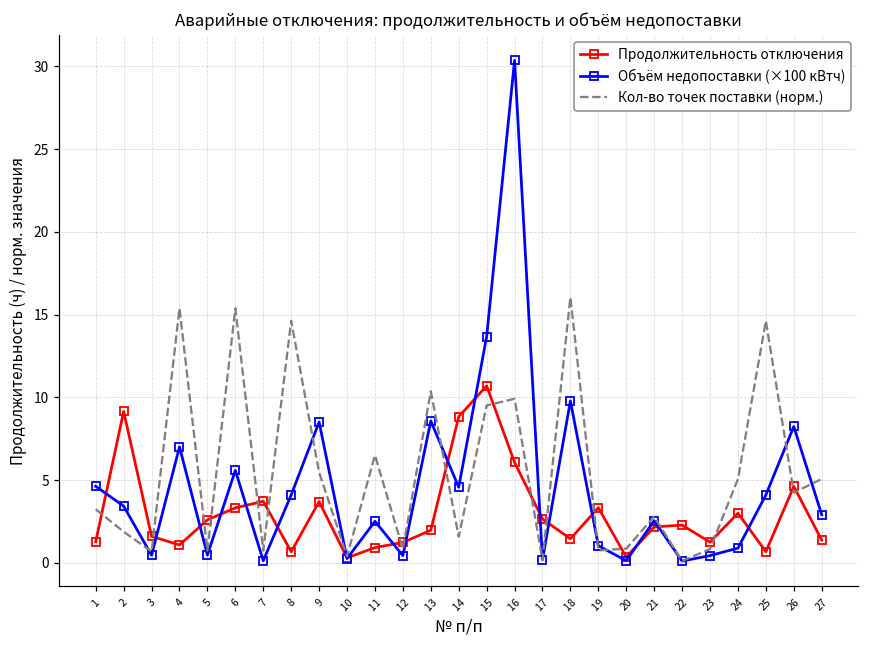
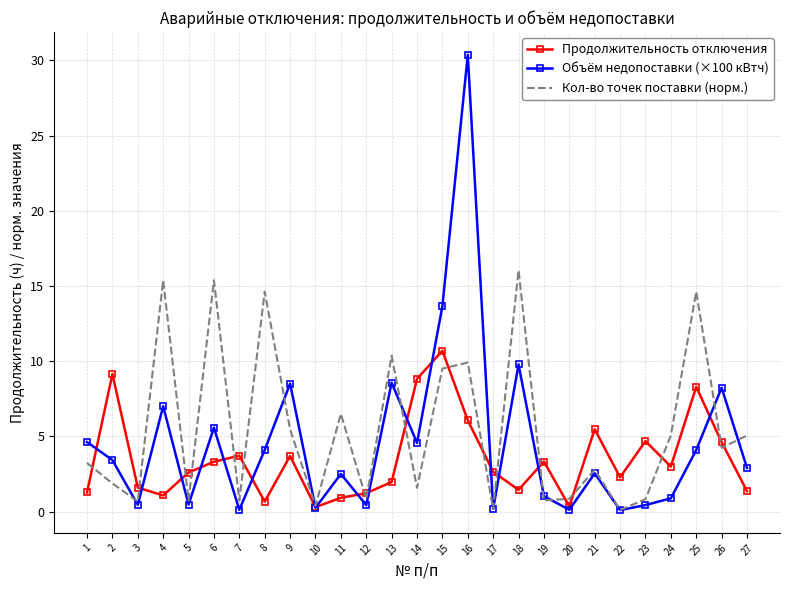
Продолжительность отключения, 21: 2.2 -> 5.5
Продолжительность отключения, 23: 1.3 -> 4.7
Продолжительность отключения, 25: 0.7 -> 8.3
